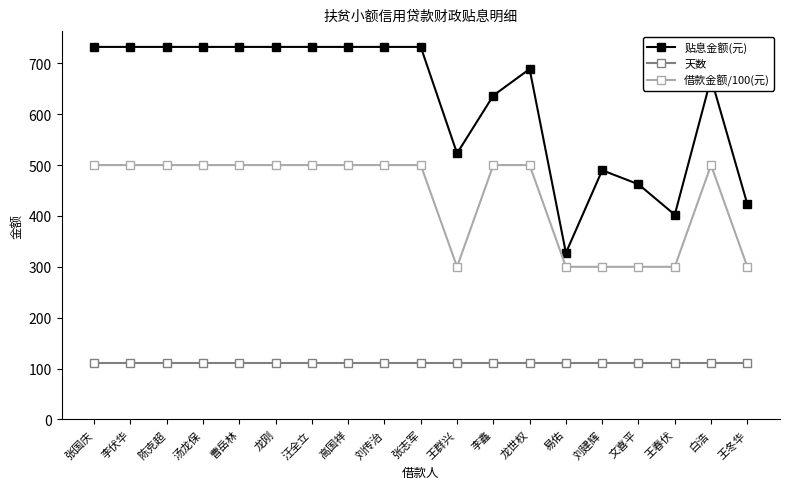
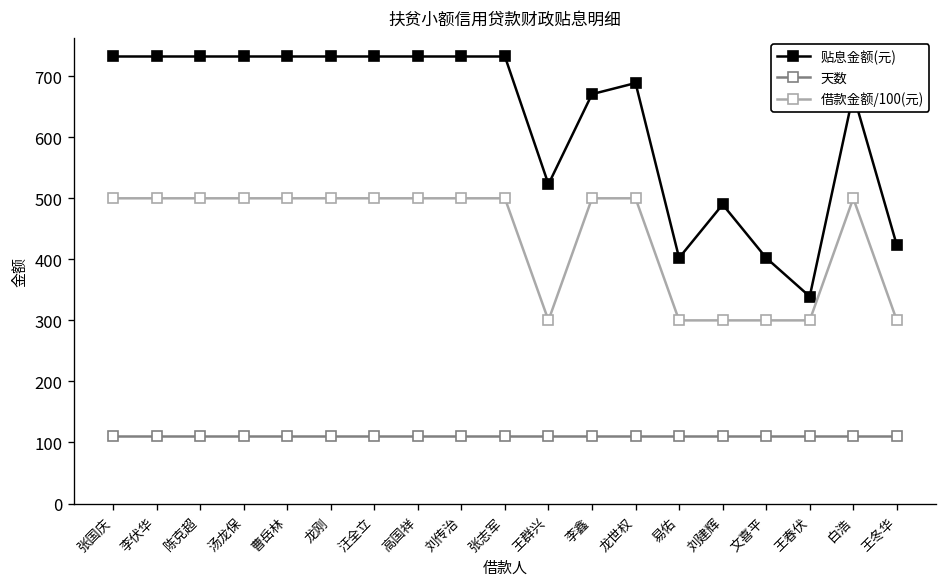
贴息金额(元), 李鑫: 640 -> 670
贴息金额(元), 易佑: 330 -> 400
贴息金额(元), 文喜平: 460 -> 400
贴息金额(元), 王春伏: 400 -> 340
